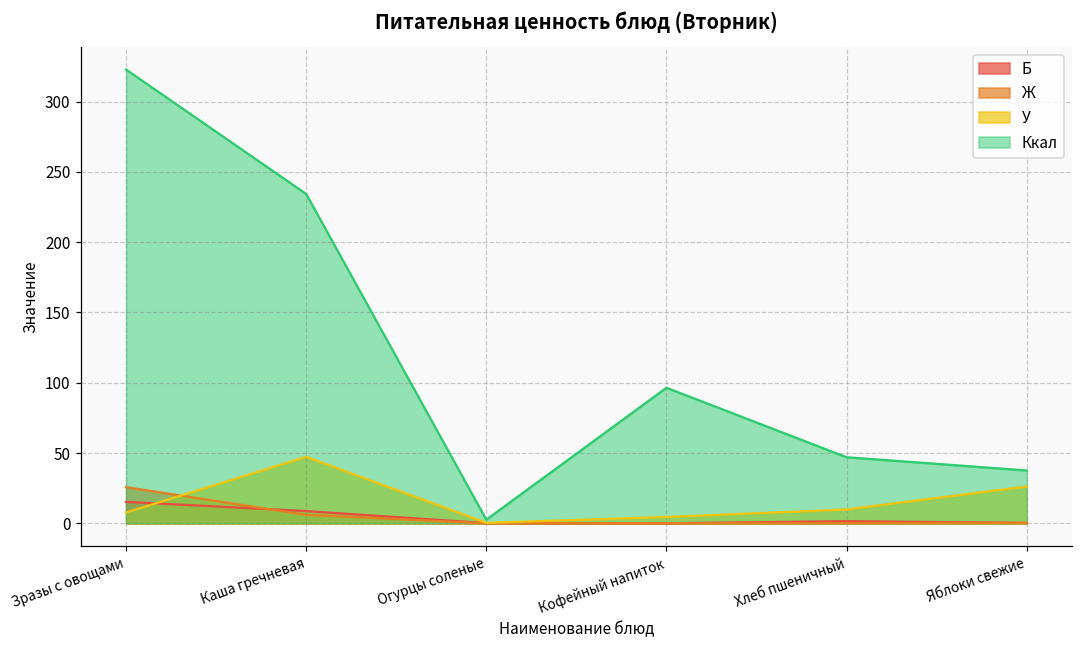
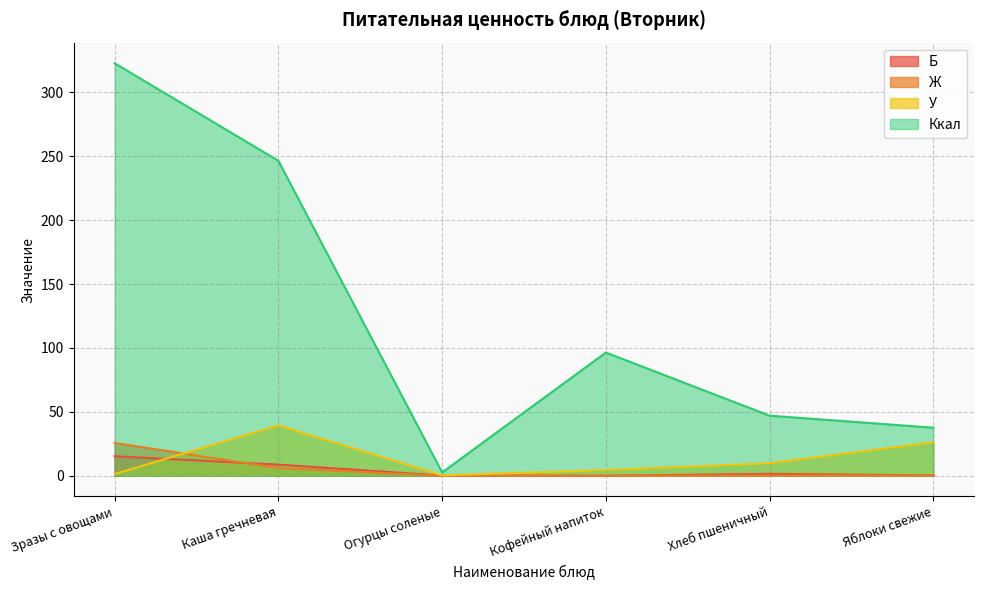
У, Зразы с овощами: 8 -> 1
У, Каша гречневая: 47 -> 39
Ккал, Каша гречневая: 234 -> 246
